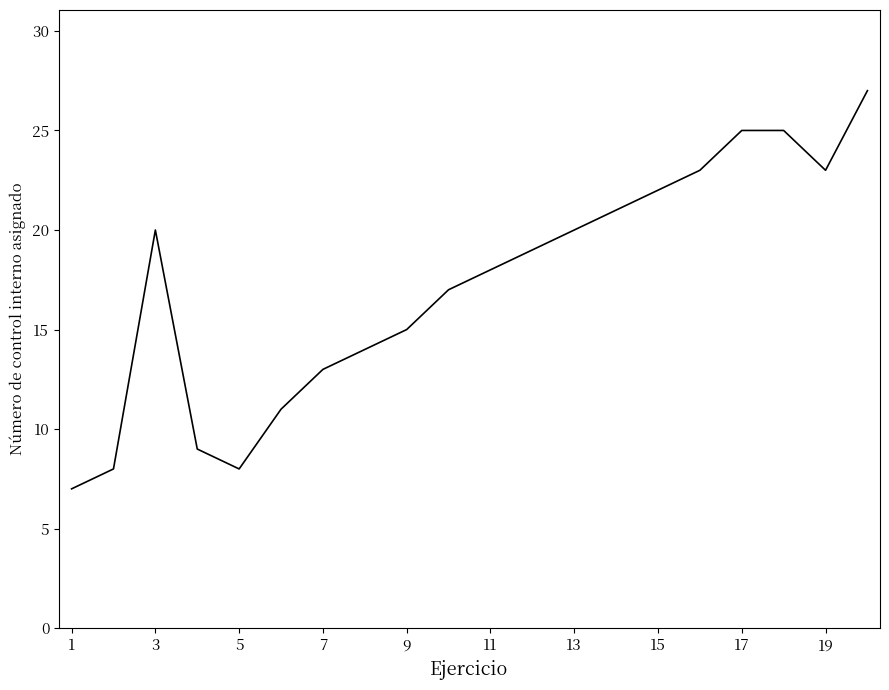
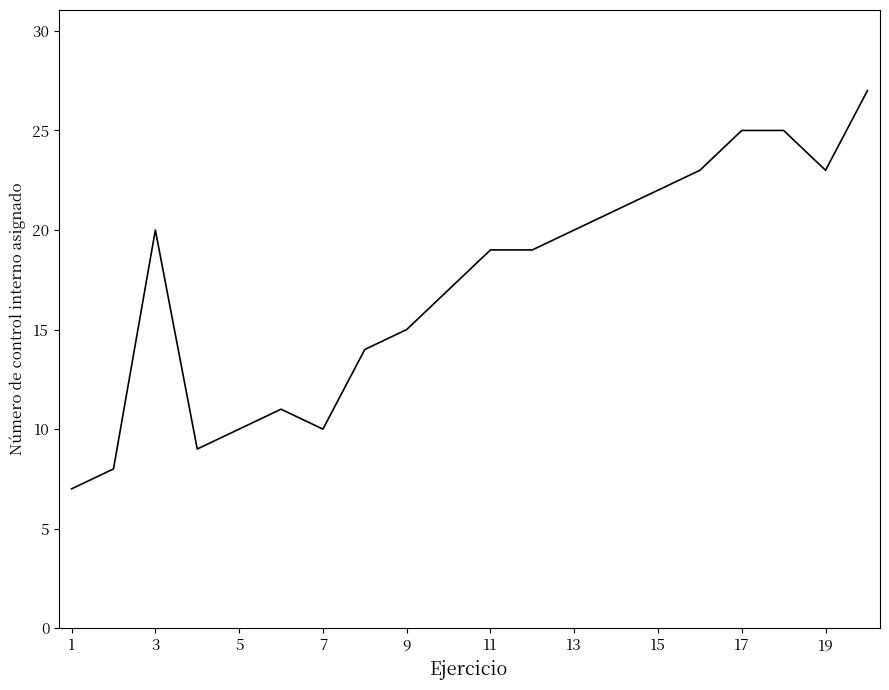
5: 8 -> 10
7: 13 -> 10
11: 18 -> 19
